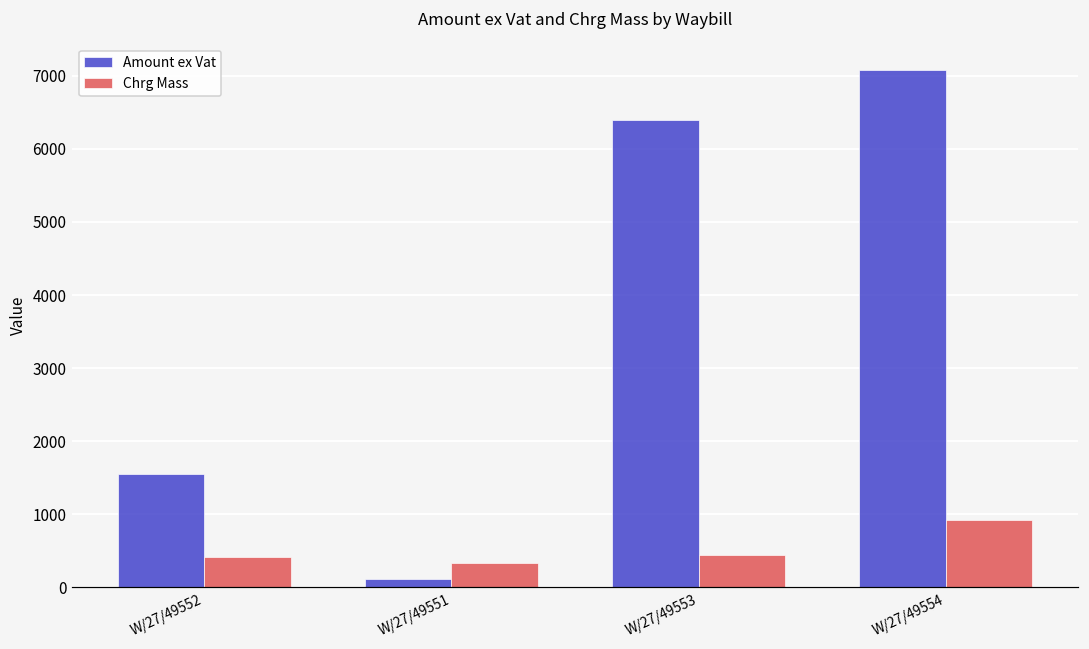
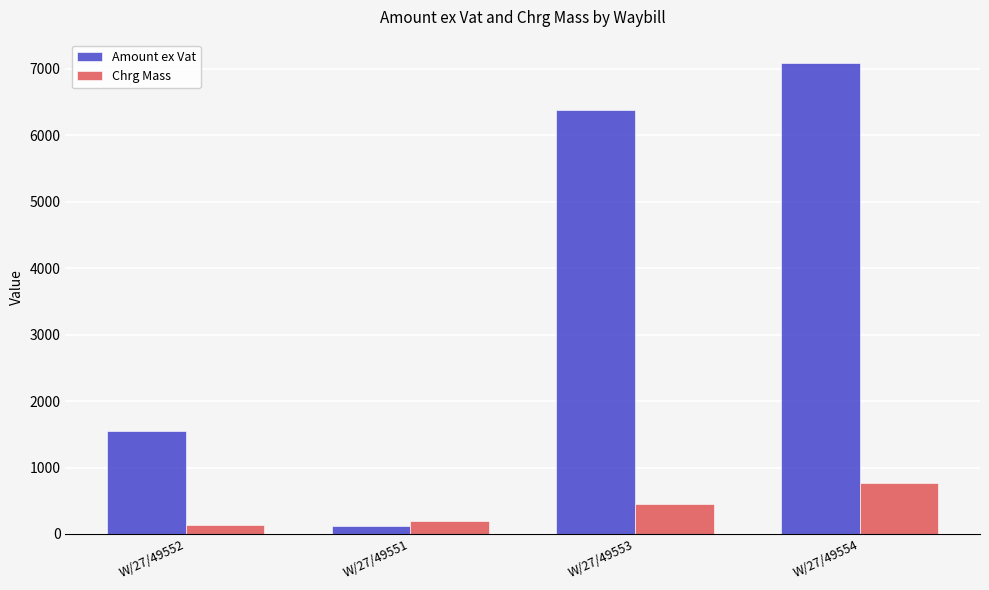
Chrg Mass, W/27/49552: 400 -> 100
Chrg Mass, W/27/49551: 300 -> 200
Chrg Mass, W/27/49554: 900 -> 800
